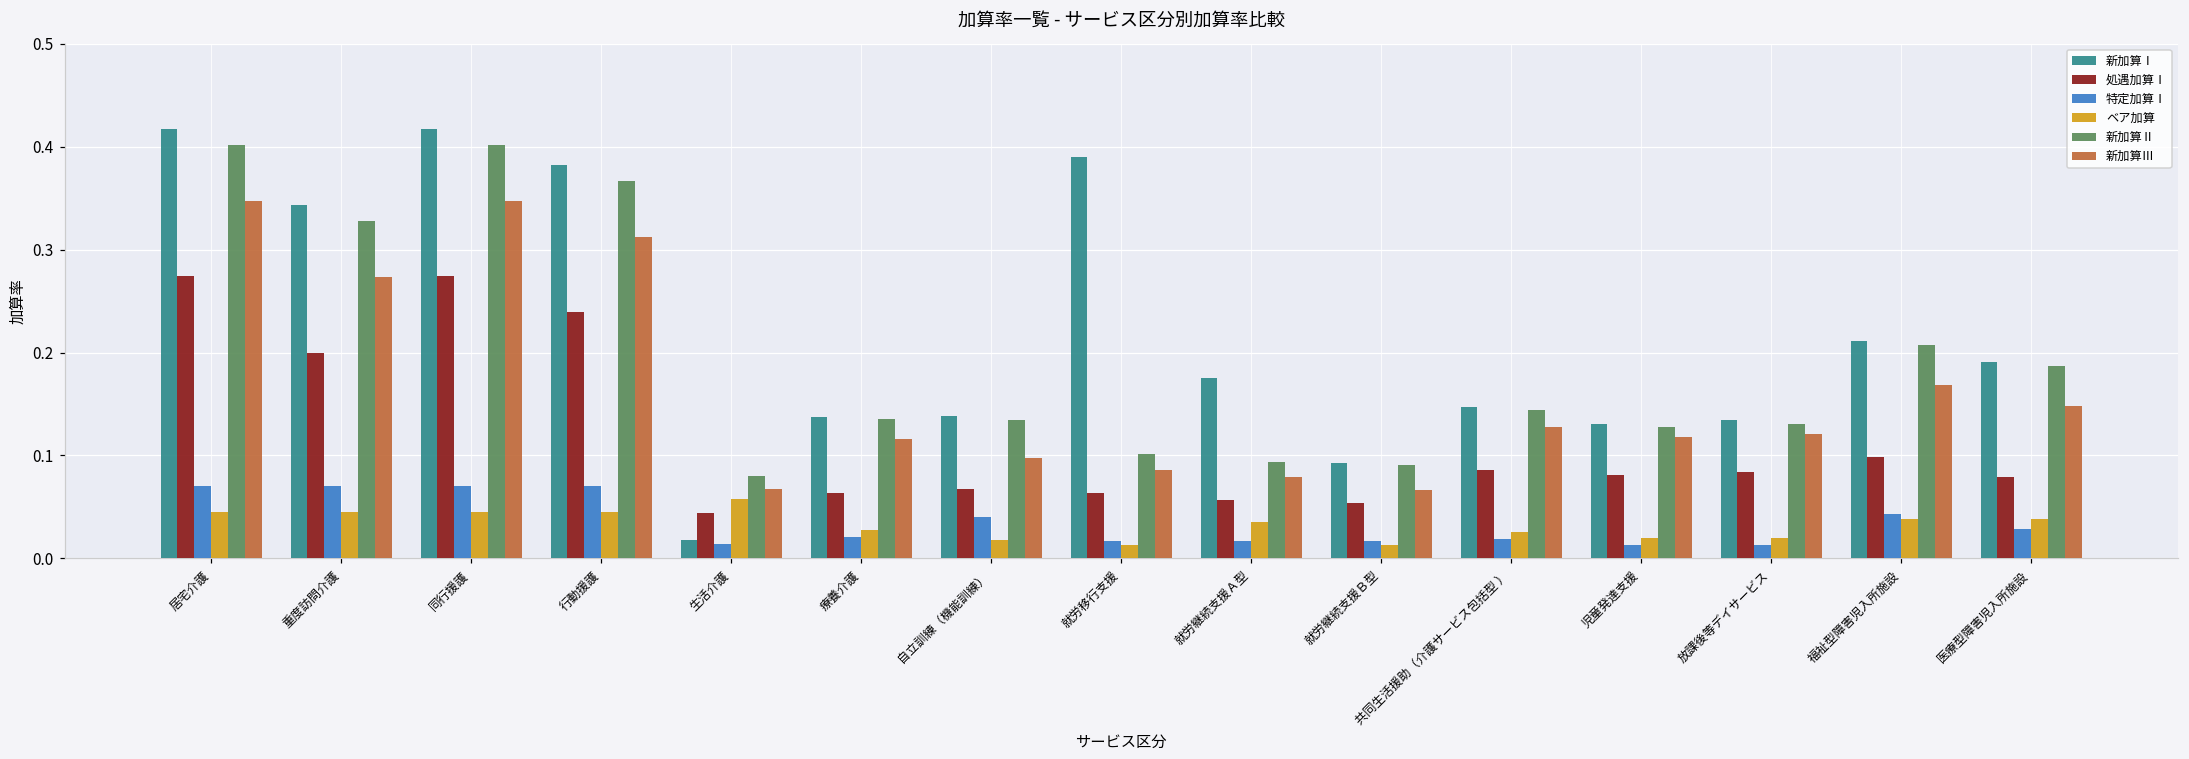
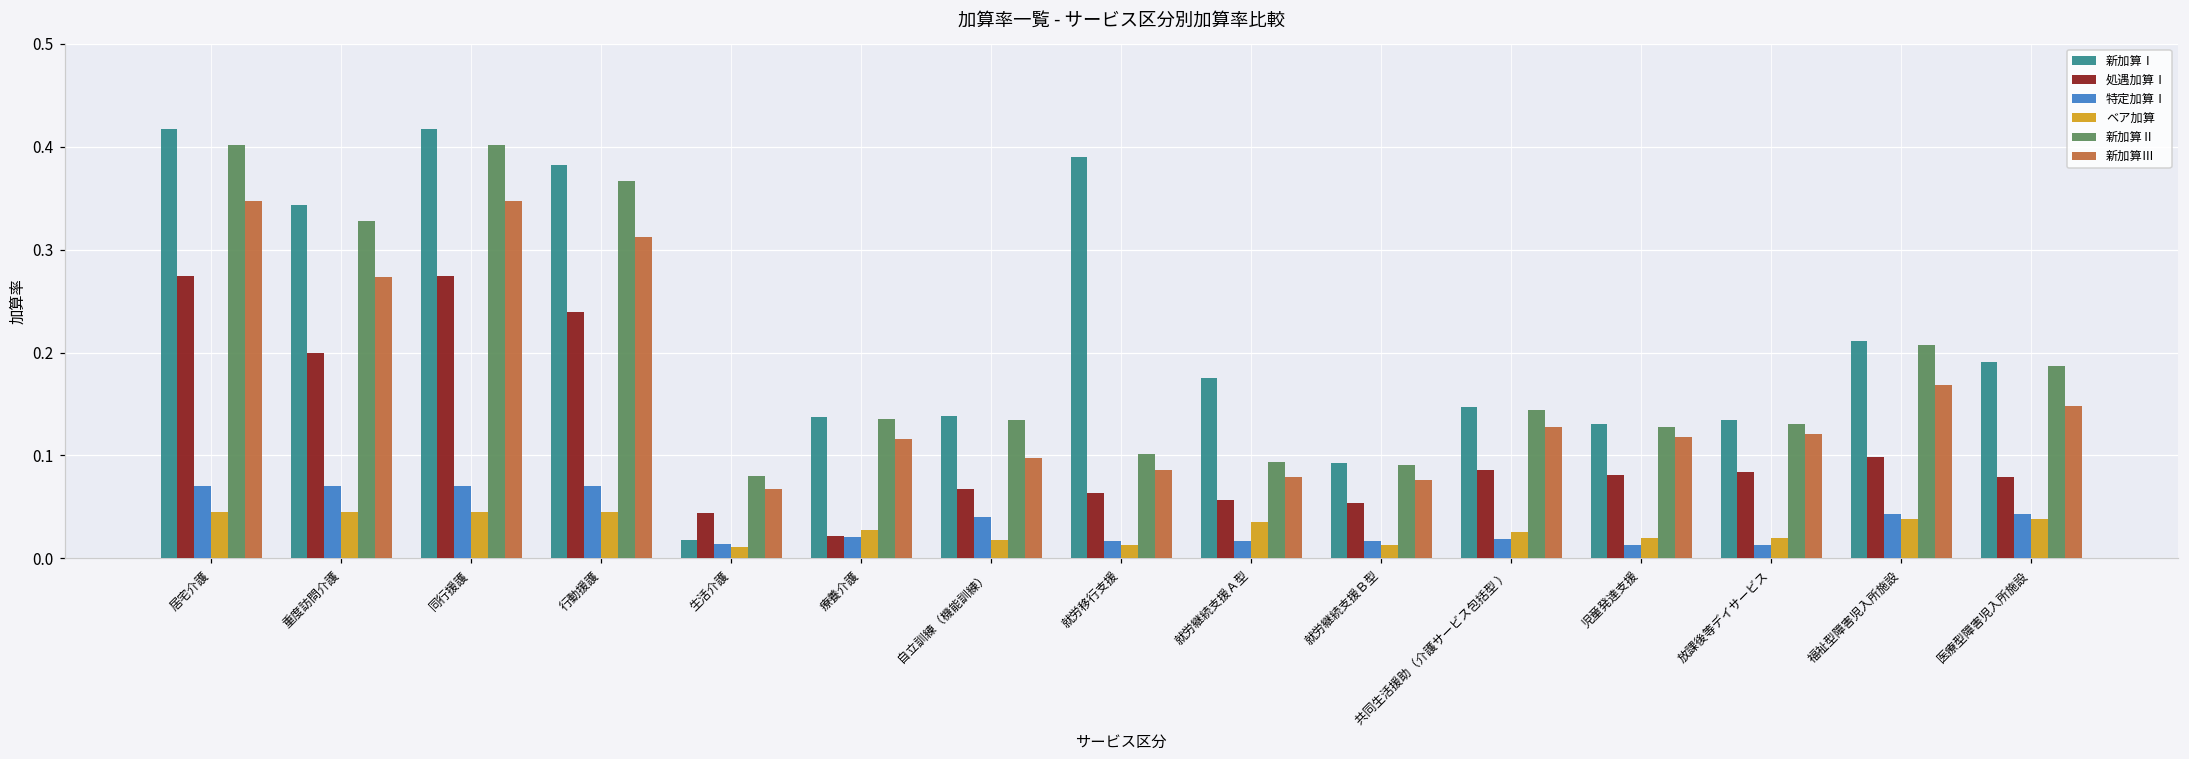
ベア加算, 生活介護: 0.06 -> 0.01
処遇加算Ⅰ, 療養介護: 0.06 -> 0.02
新加算Ⅲ, 就労継続支援Ｂ型: 0.07 -> 0.08
特定加算Ⅰ, 医療型障害児入所施設: 0.03 -> 0.04
